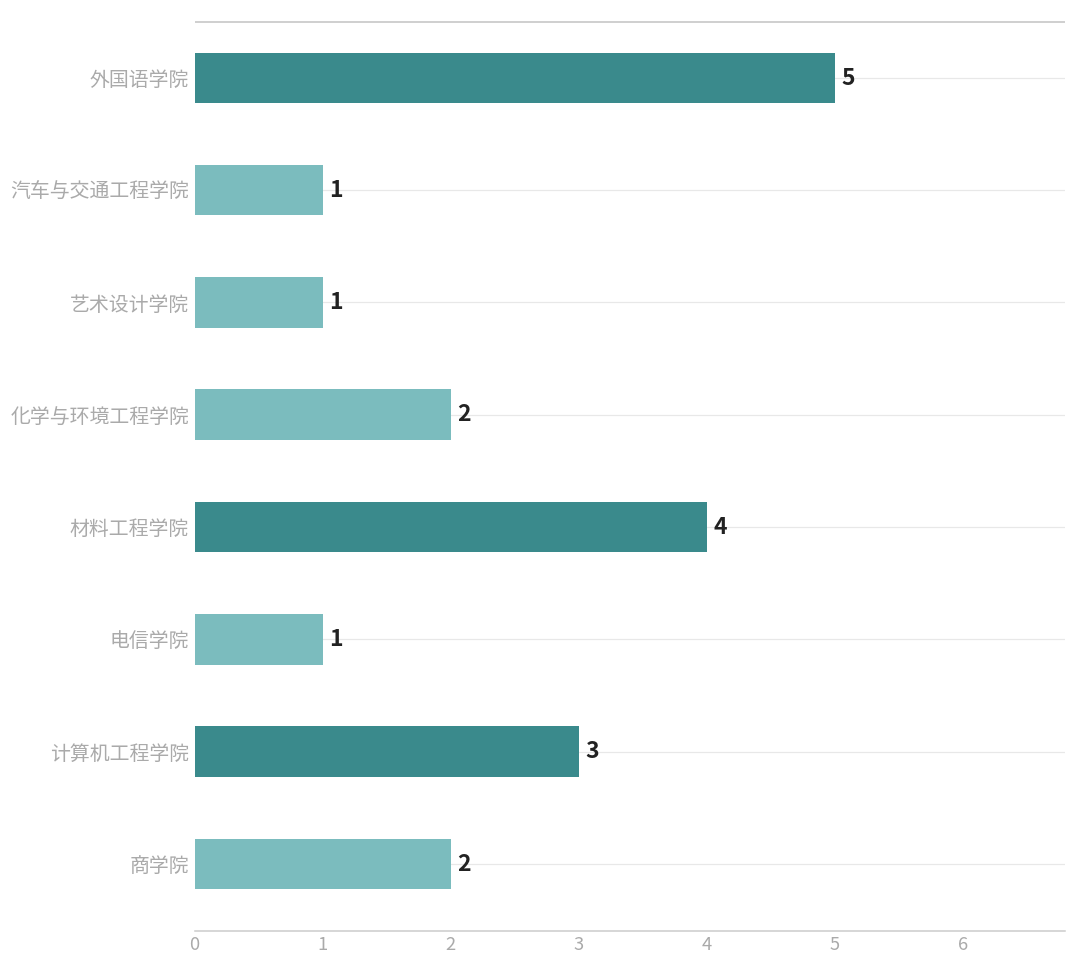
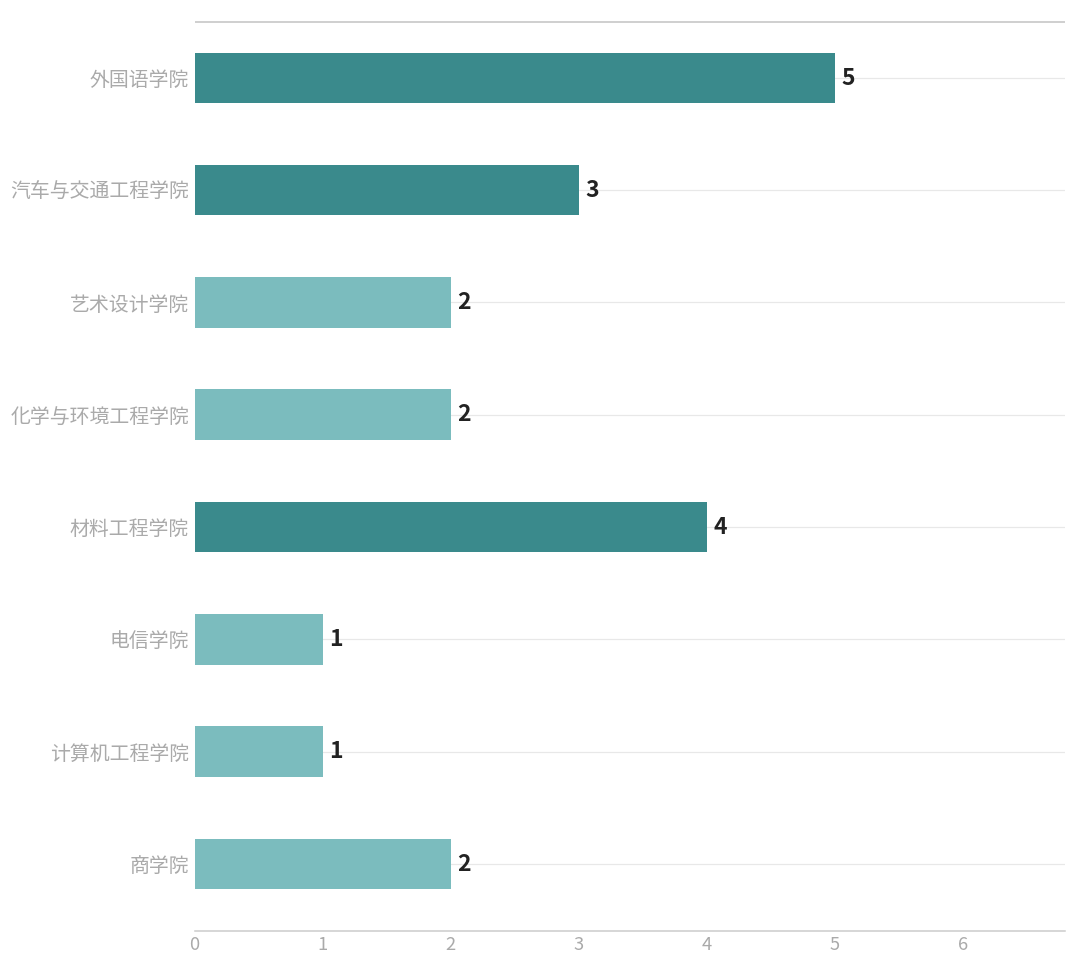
汽车与交通工程学院: 1 -> 3
艺术设计学院: 1 -> 2
计算机工程学院: 3 -> 1
